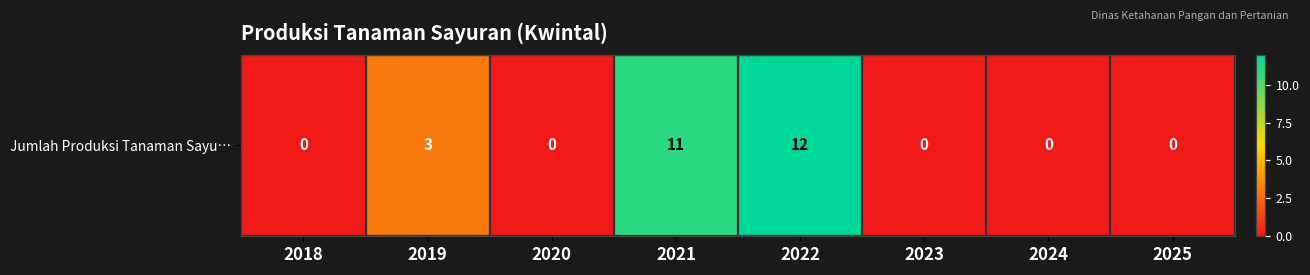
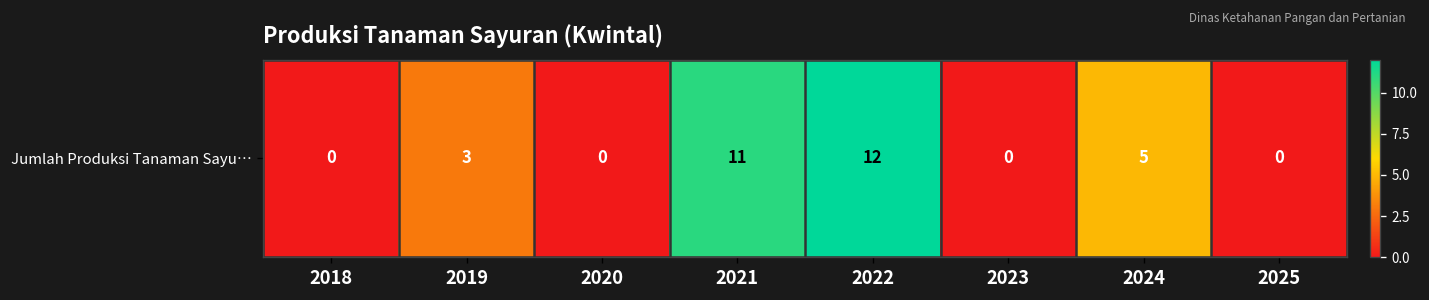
Jumlah Produksi Tanaman Sayu…, 2024: 0 -> 5
